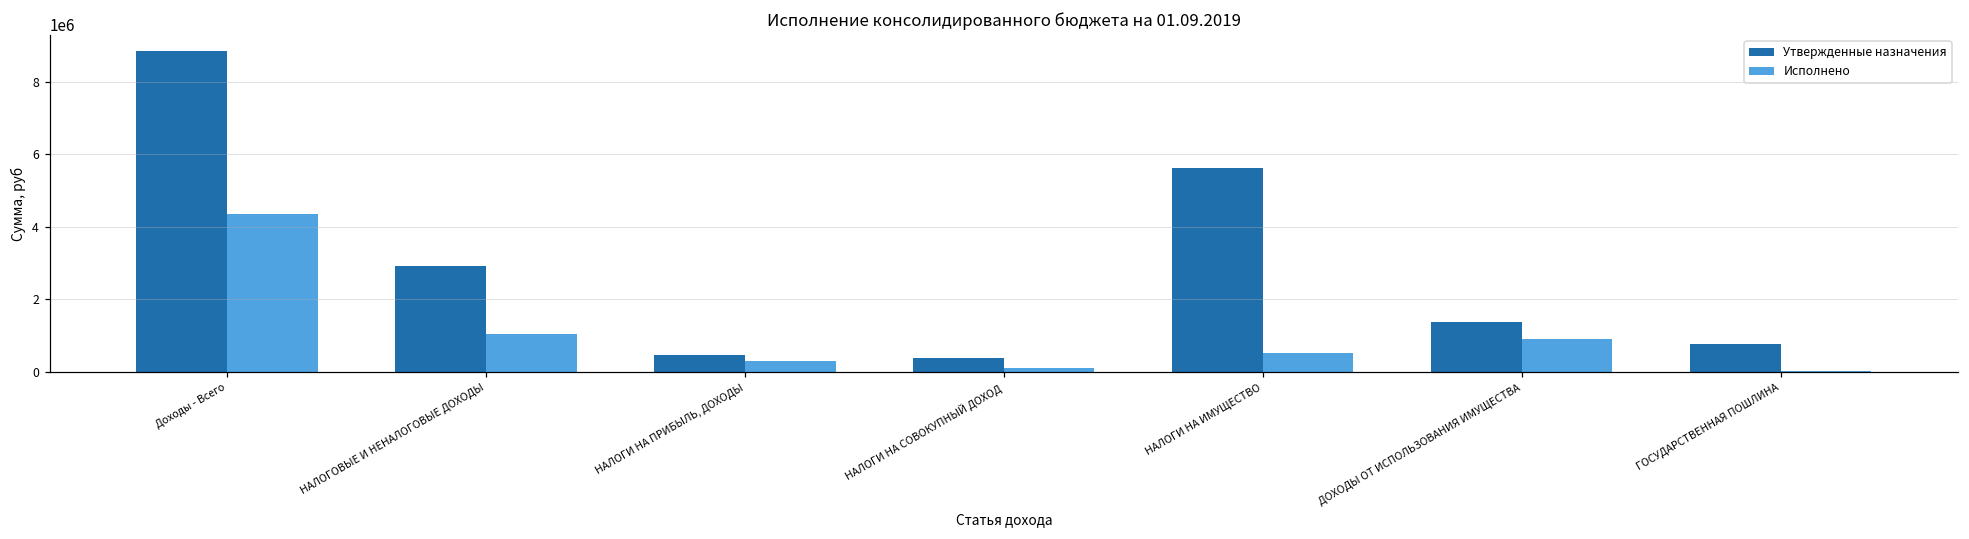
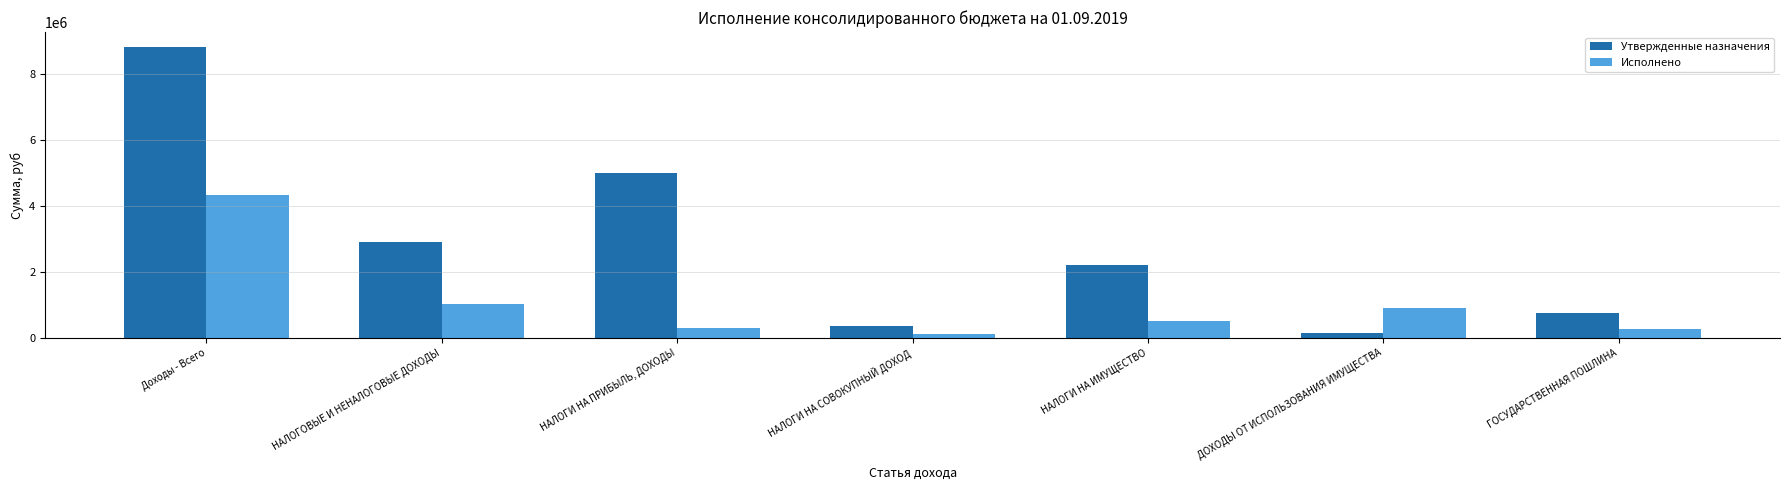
Утвержденные назначения, НАЛОГИ НА ПРИБЫЛЬ, ДОХОДЫ: 500000 -> 5000000
Утвержденные назначения, НАЛОГИ НА ИМУЩЕСТВО: 5600000 -> 2200000
Утвержденные назначения, ДОХОДЫ ОТ ИСПОЛЬЗОВАНИЯ ИМУЩЕСТВА: 1400000 -> 200000
Исполнено, ГОСУДАРСТВЕННАЯ ПОШЛИНА: 0 -> 300000
